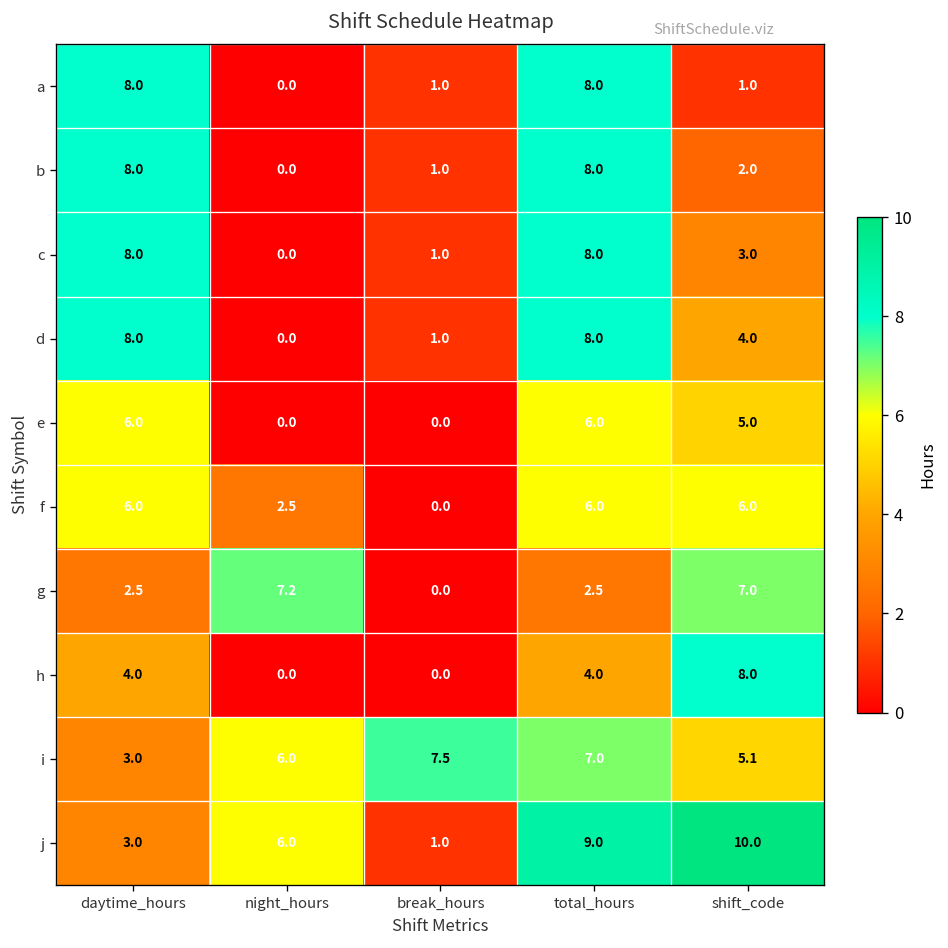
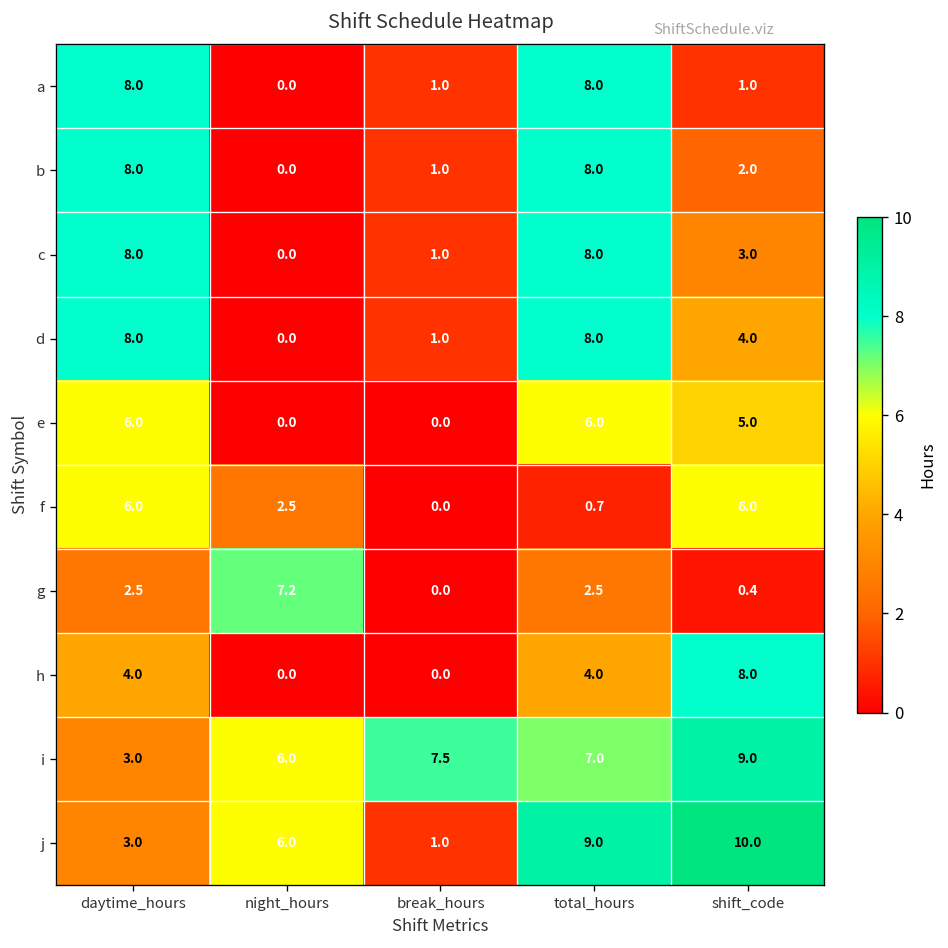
f, total_hours: 6.0 -> 0.7
g, shift_code: 7.0 -> 0.4
i, shift_code: 5.1 -> 9.0
